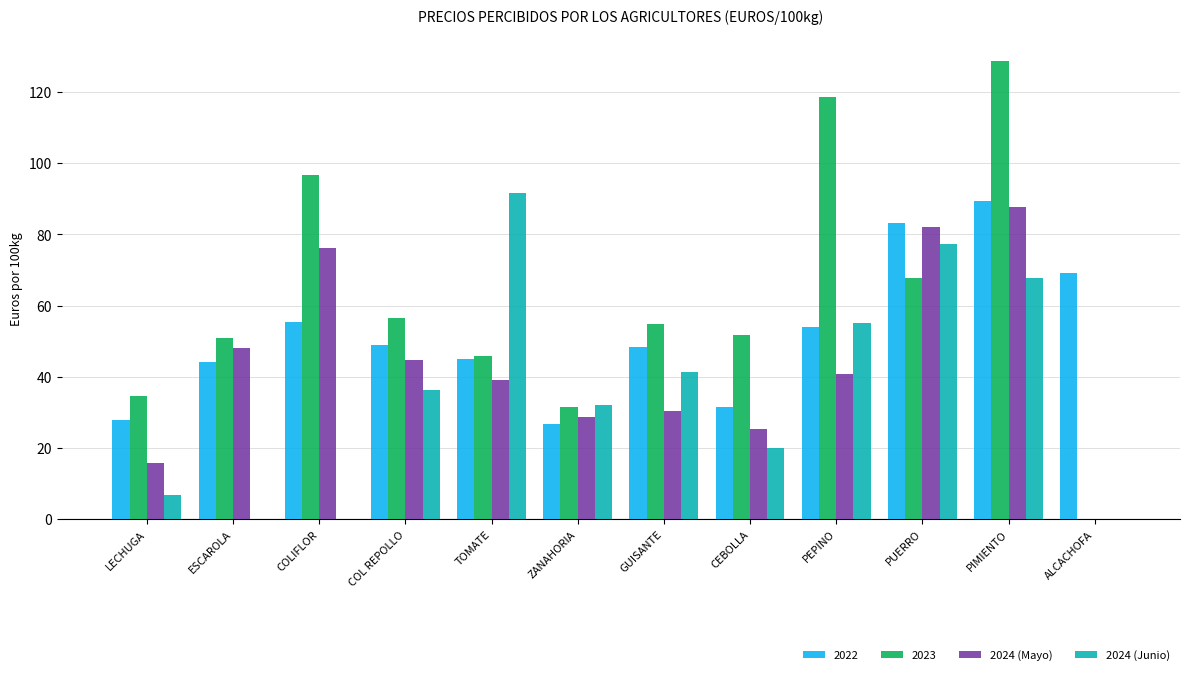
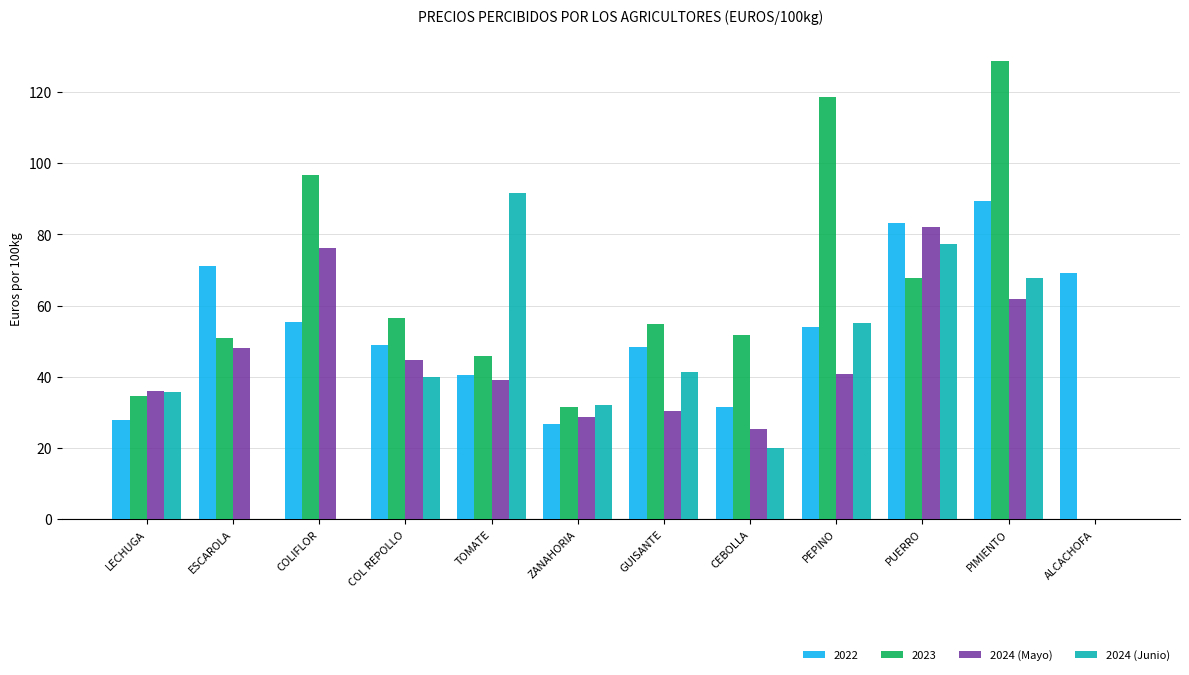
2024 (Mayo), LECHUGA: 16 -> 36
2024 (Junio), LECHUGA: 7 -> 36
2022, ESCAROLA: 44 -> 71
2024 (Junio), COL REPOLLO: 36 -> 40
2022, TOMATE: 45 -> 41
2024 (Mayo), PIMIENTO: 88 -> 62
